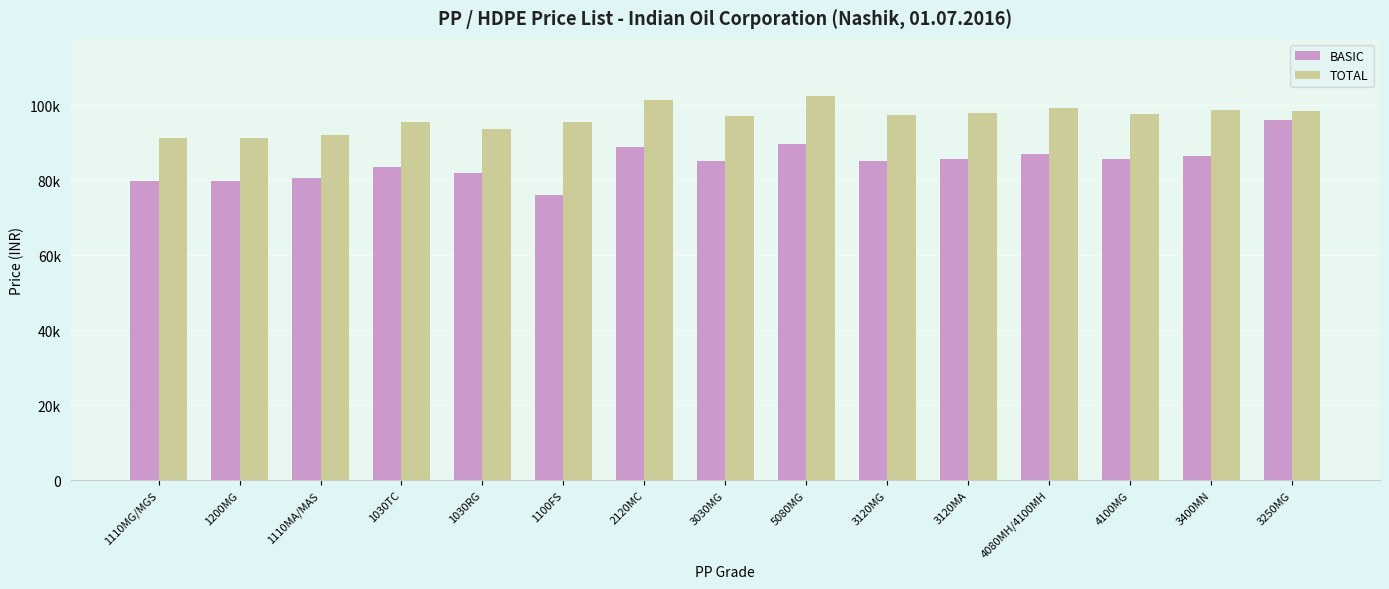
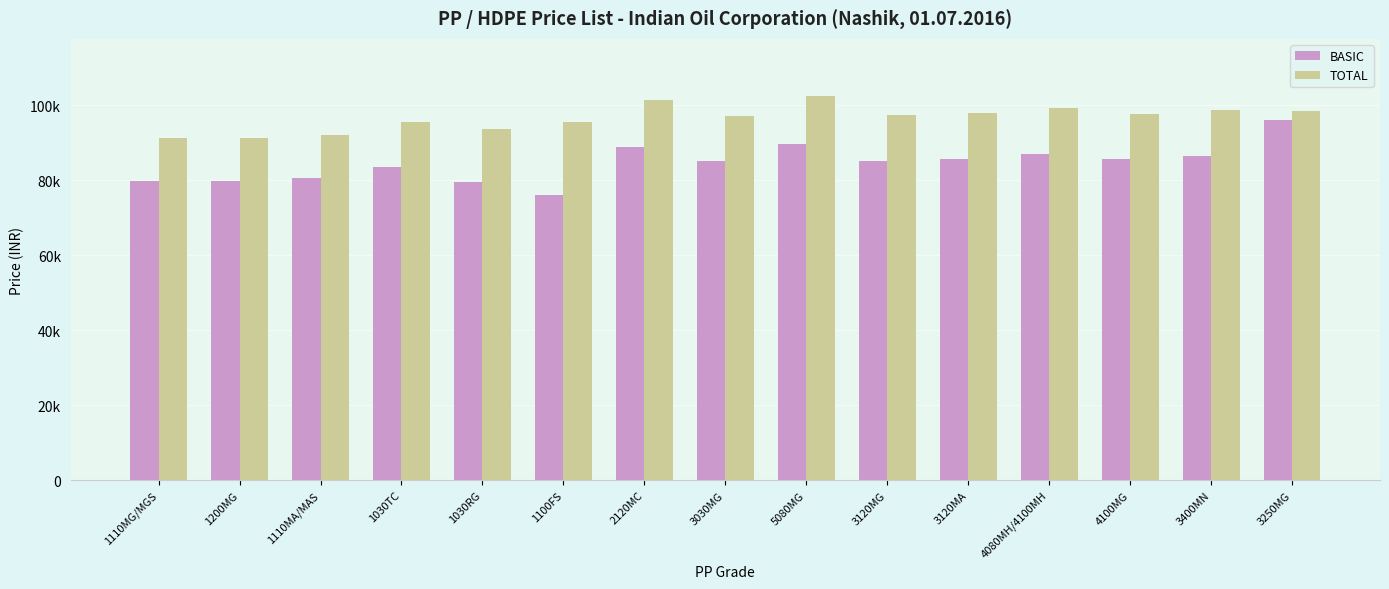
BASIC, 1030RG: 82000 -> 80000
